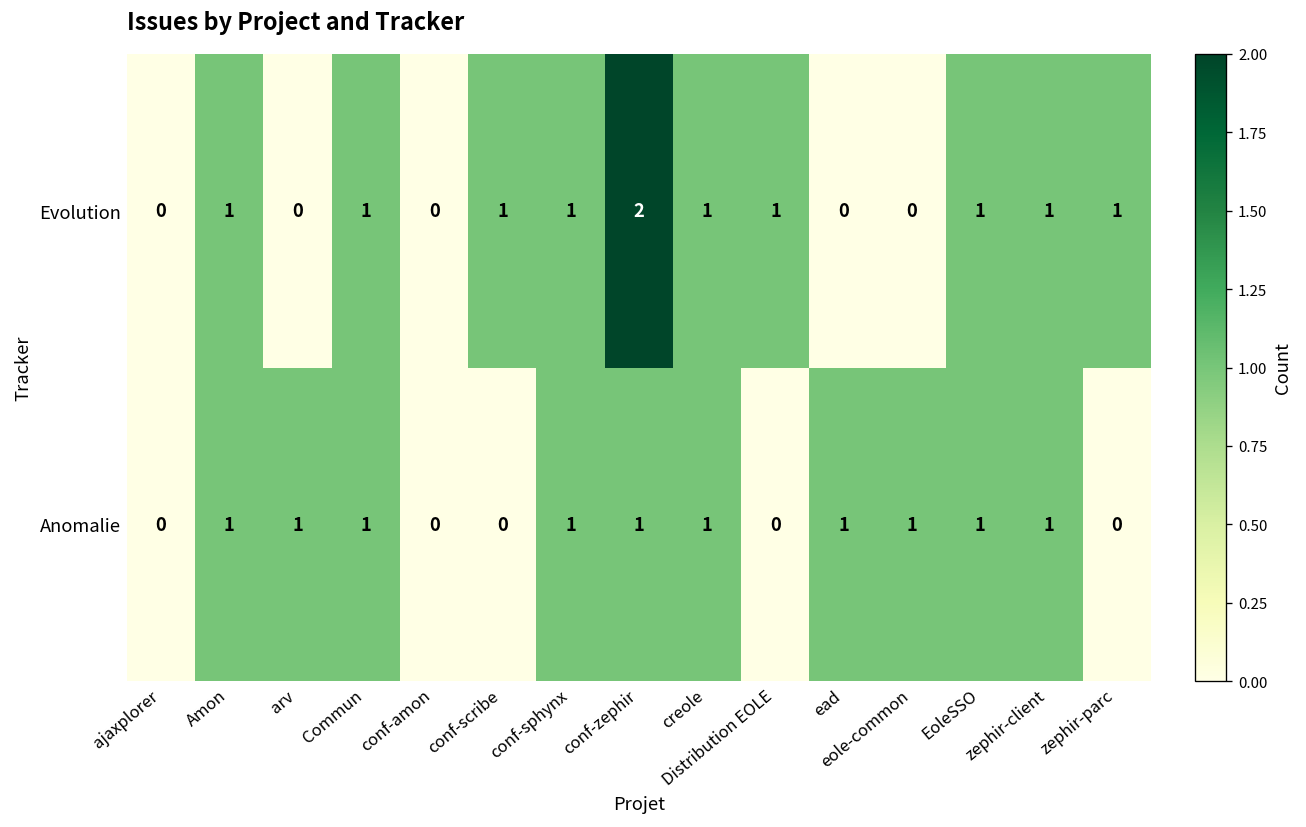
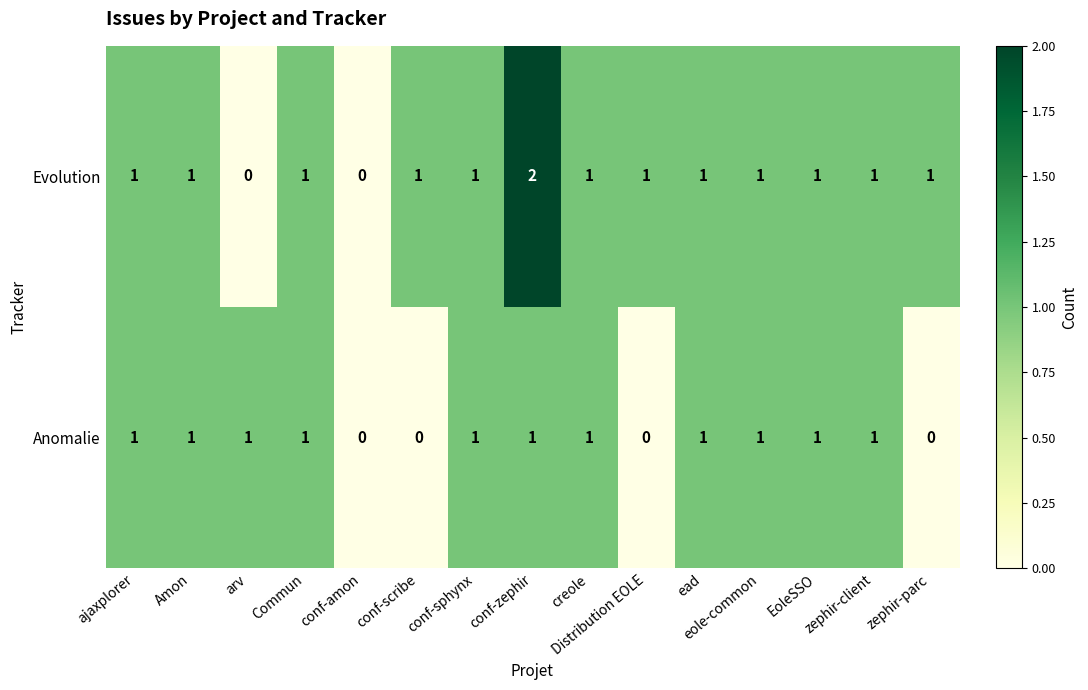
Evolution, ajaxplorer: 0 -> 1
Evolution, ead: 0 -> 1
Evolution, eole-common: 0 -> 1
Anomalie, ajaxplorer: 0 -> 1
